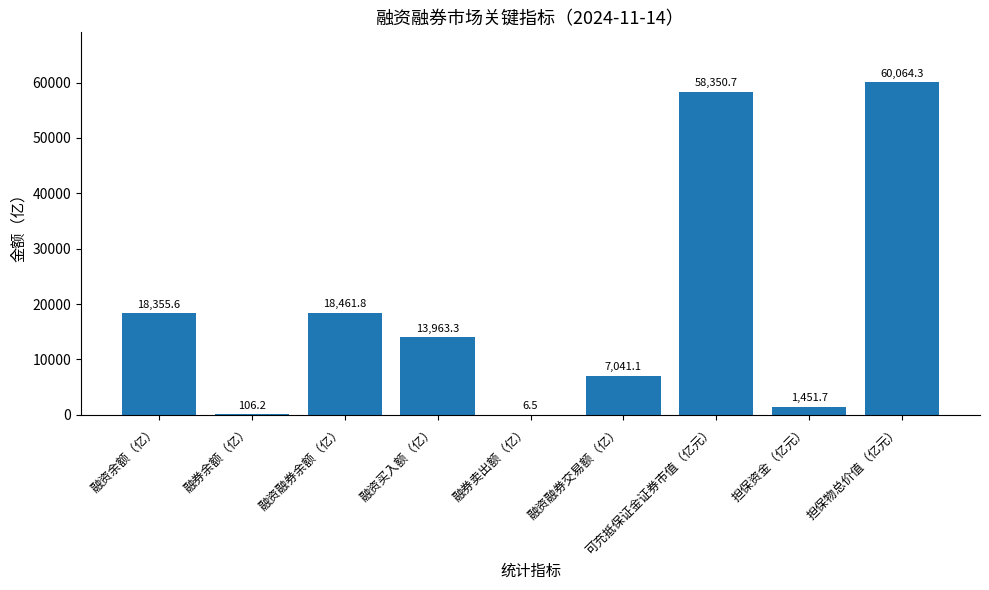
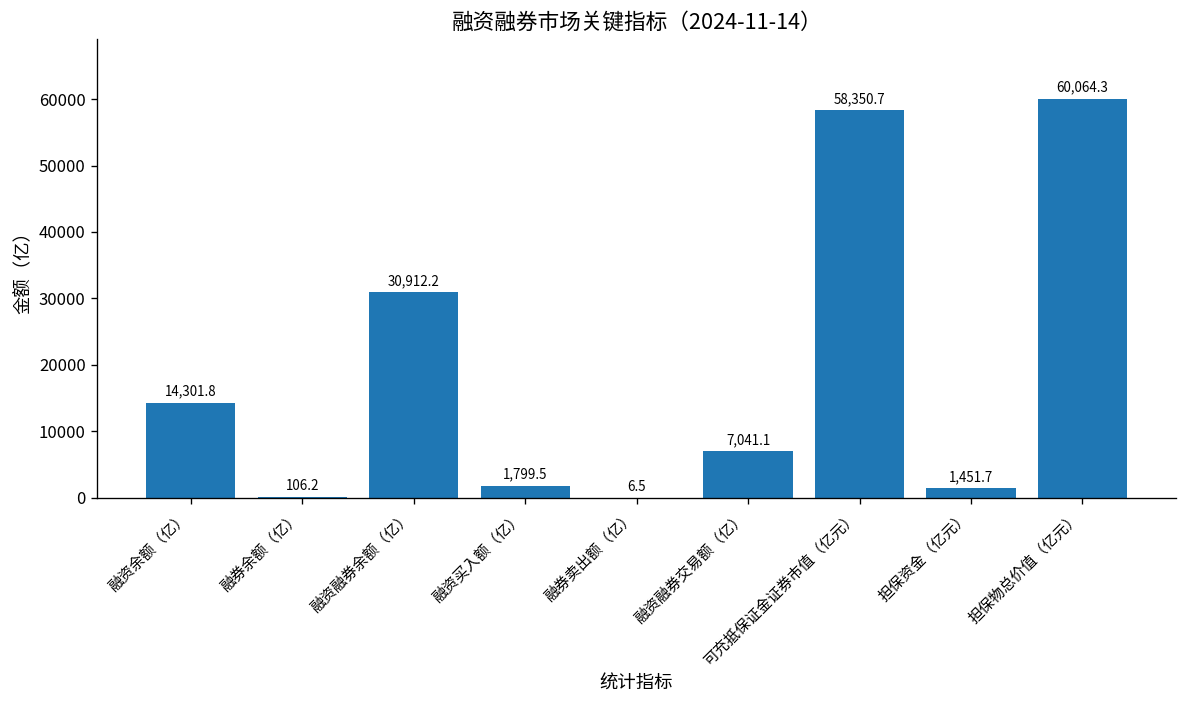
融资余额（亿）: 18,355.6 -> 14,301.8
融资融券余额（亿）: 18,461.8 -> 30,912.2
融资买入额（亿）: 13,963.3 -> 1,799.5
